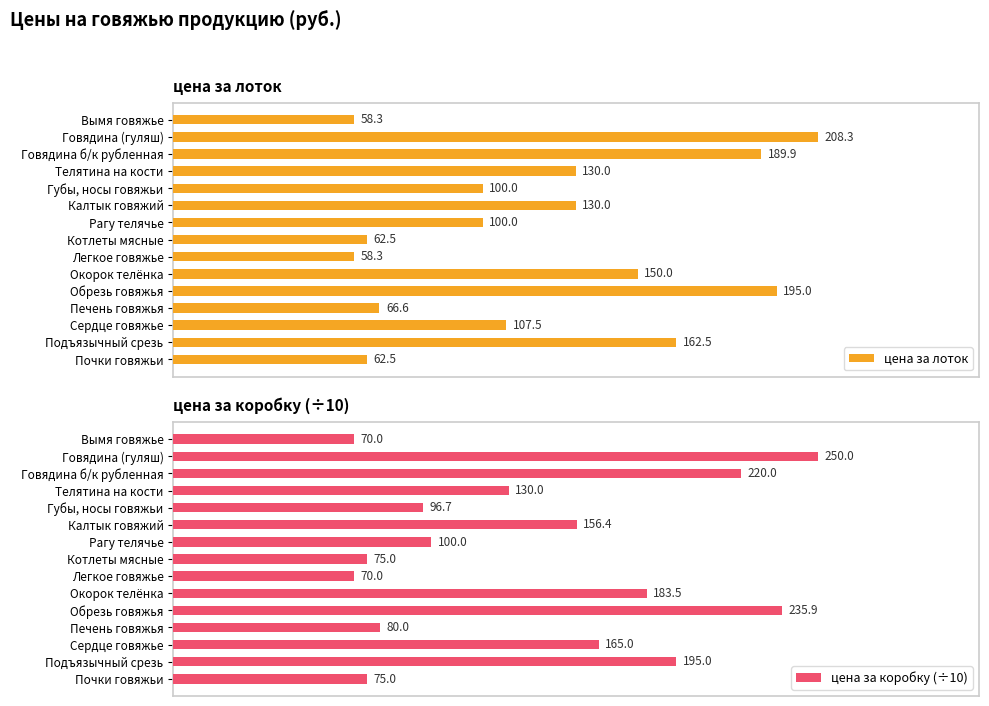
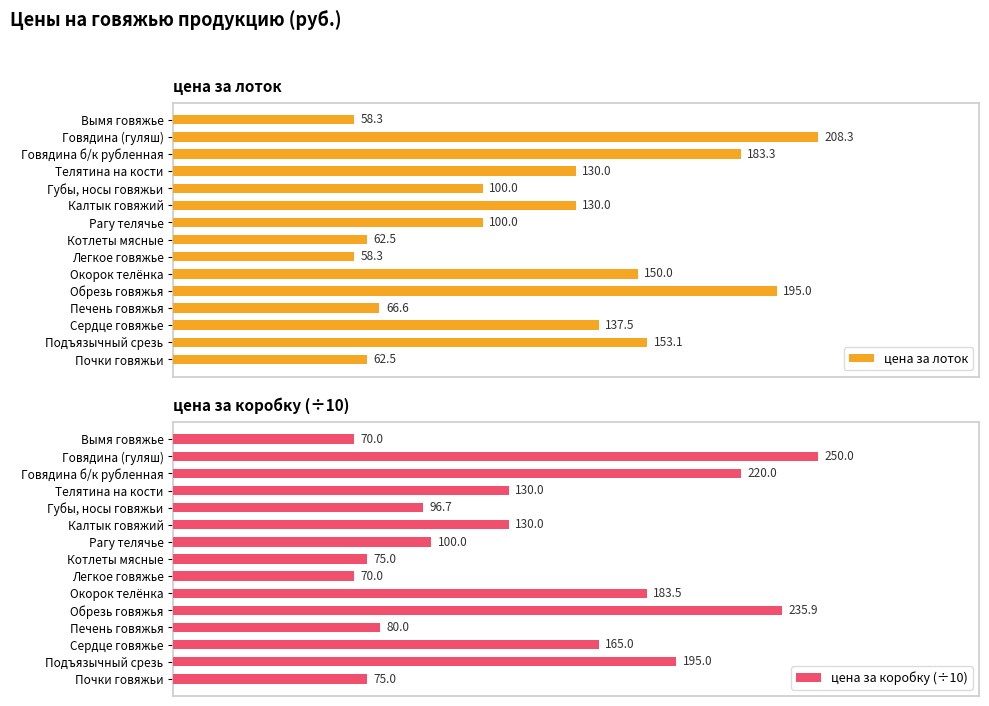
цена за лоток, Говядина б/к рубленная: 189.9 -> 183.3
цена за лоток, Сердце говяжье: 107.5 -> 137.5
цена за лоток, Подъязычный срезь: 162.5 -> 153.1
цена за коробку (÷10), Калтык говяжий: 156.4 -> 130.0
